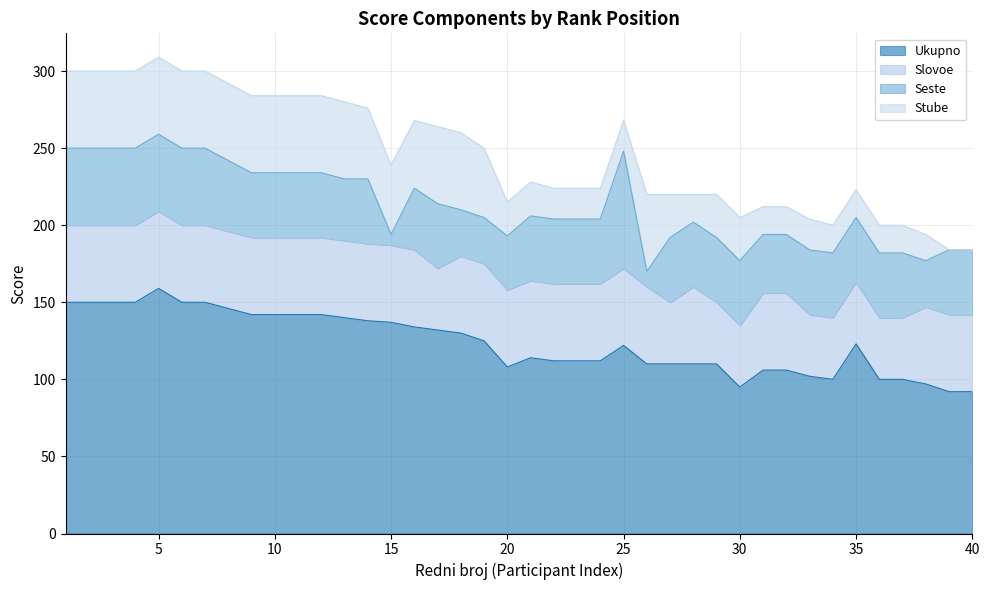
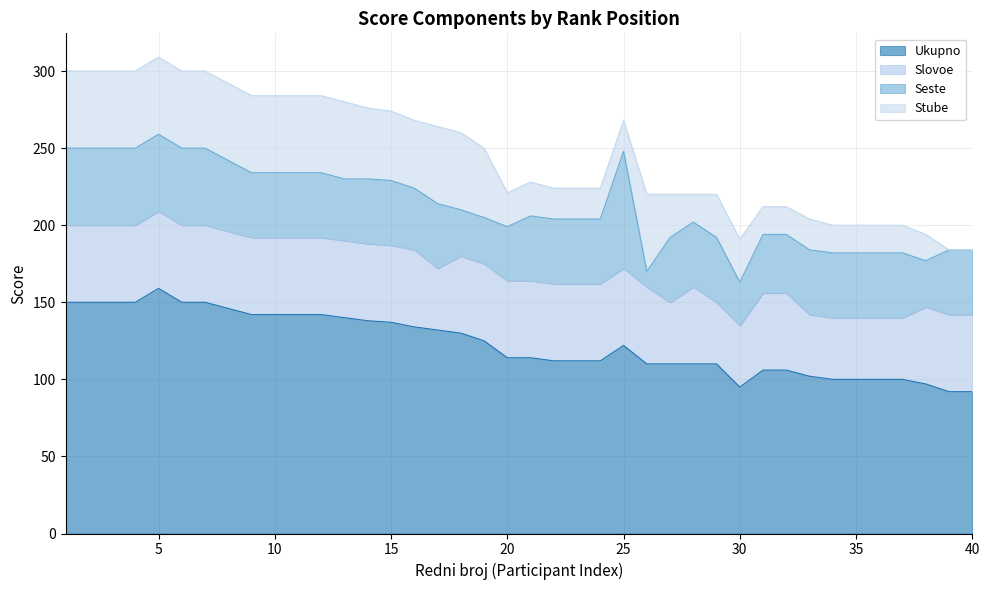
Seste, 15: 7 -> 42
Ukupno, 20: 108 -> 114
Seste, 30: 42 -> 28
Ukupno, 35: 123 -> 100
